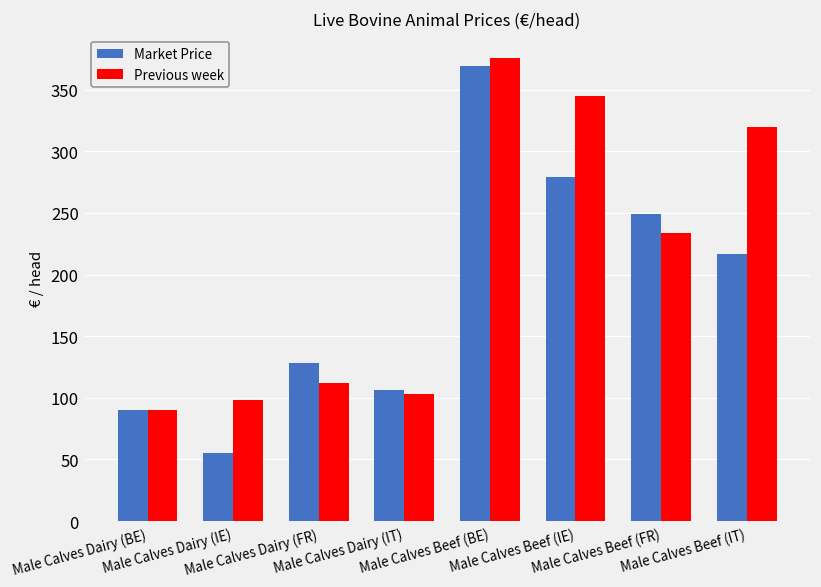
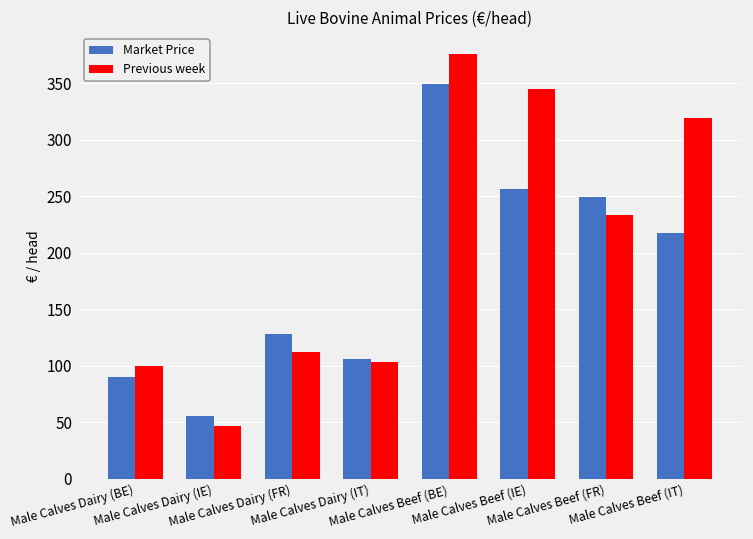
Previous week, Male Calves Dairy (BE): 90 -> 100
Previous week, Male Calves Dairy (IE): 98 -> 47
Market Price, Male Calves Beef (BE): 369 -> 349
Market Price, Male Calves Beef (IE): 279 -> 256
